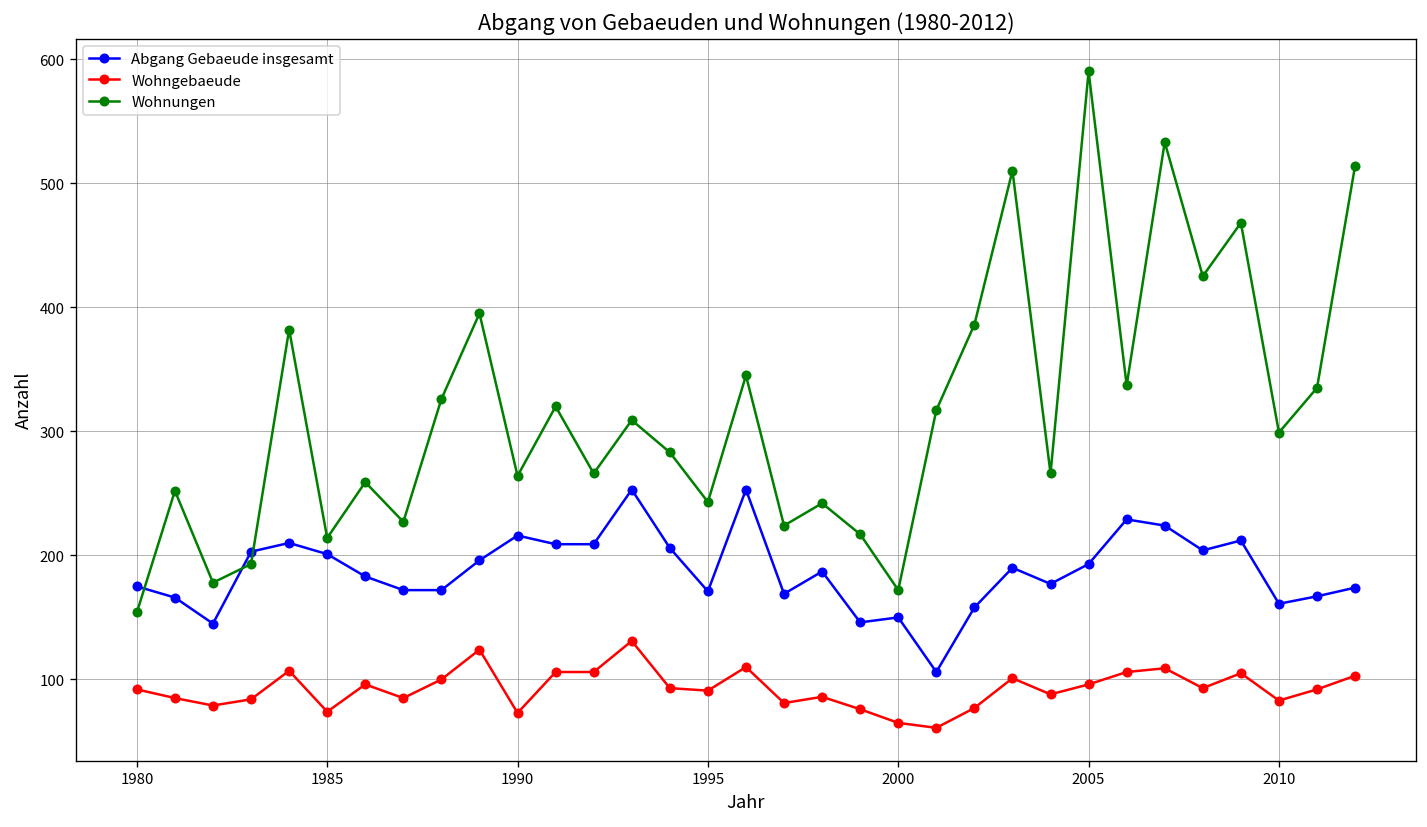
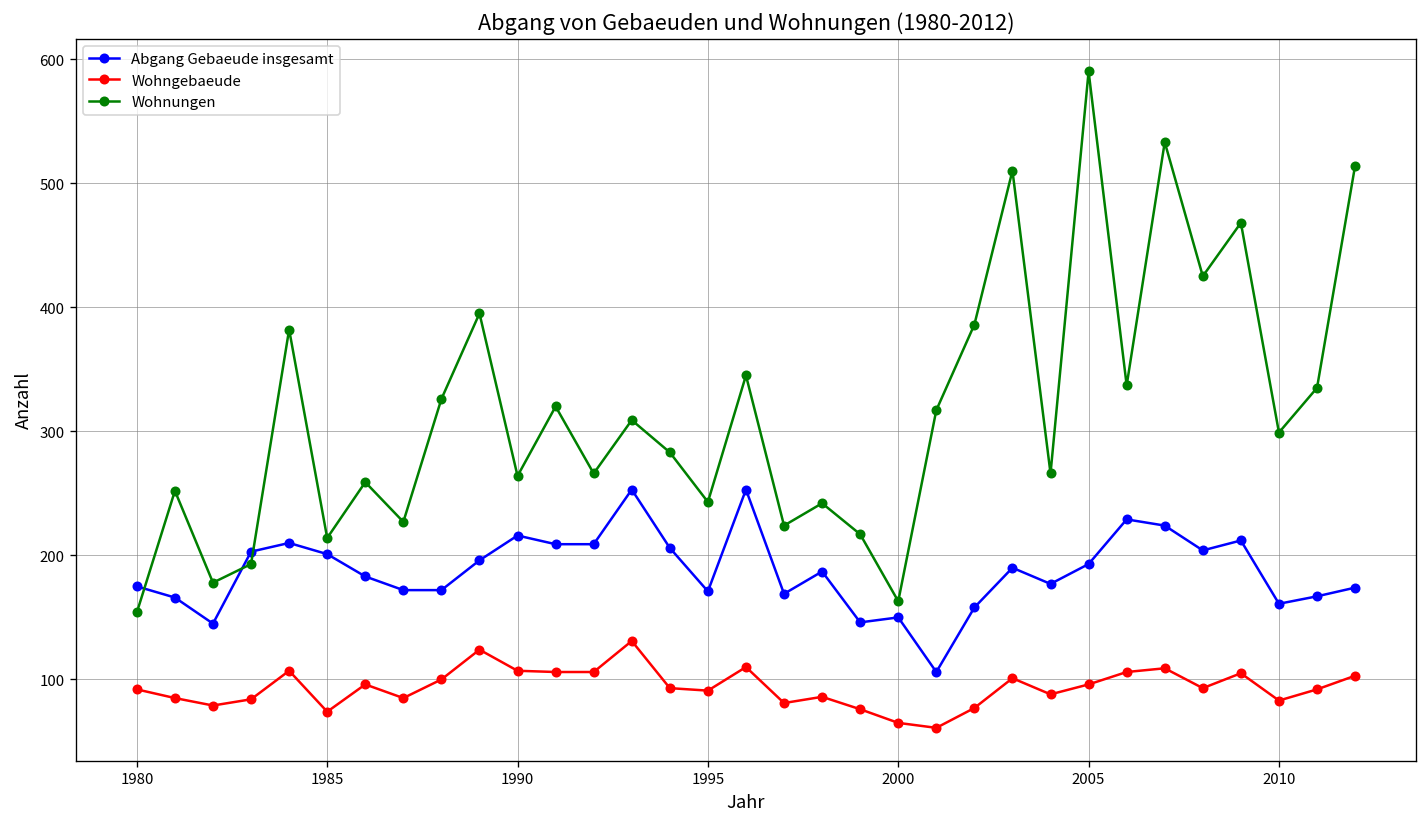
Wohngebaeude, 1990: 73 -> 107
Wohnungen, 2000: 172 -> 163
